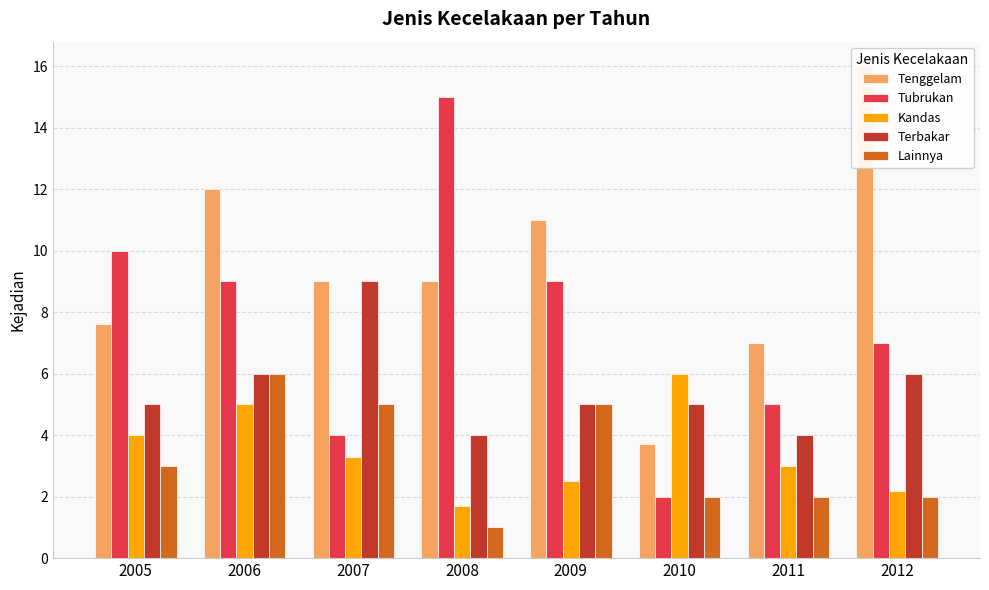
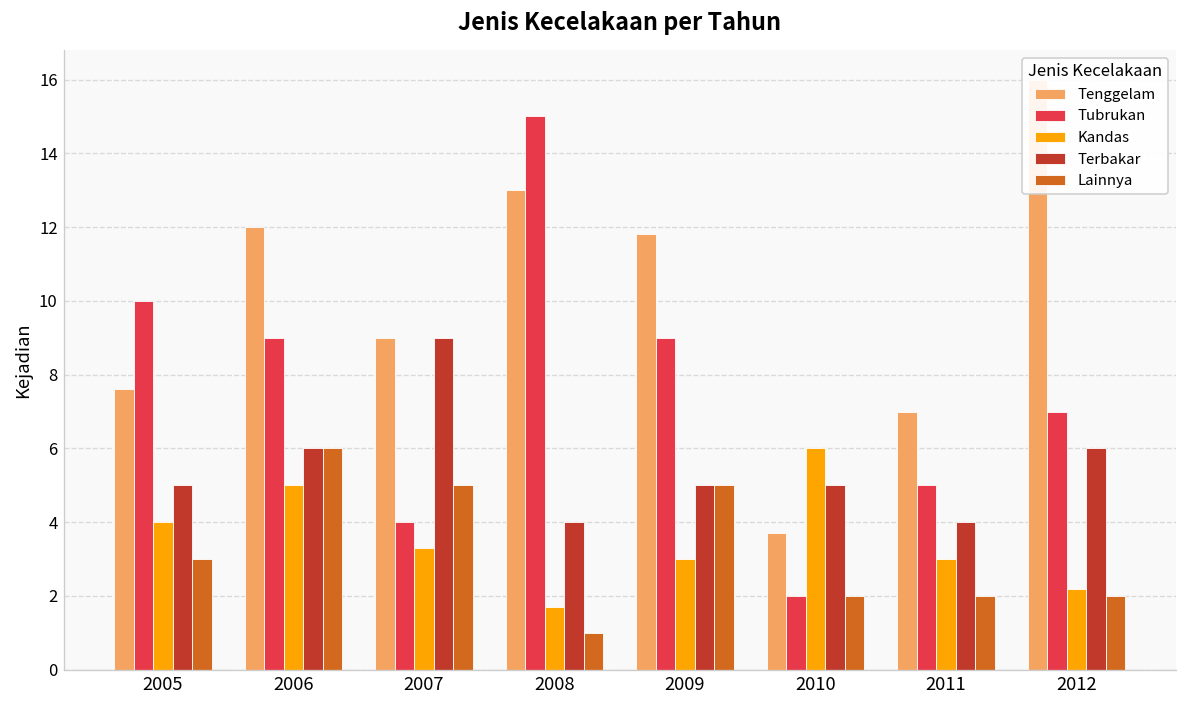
Tenggelam, 2008: 9 -> 13
Tenggelam, 2009: 11.0 -> 11.8
Kandas, 2009: 2.5 -> 3.0
